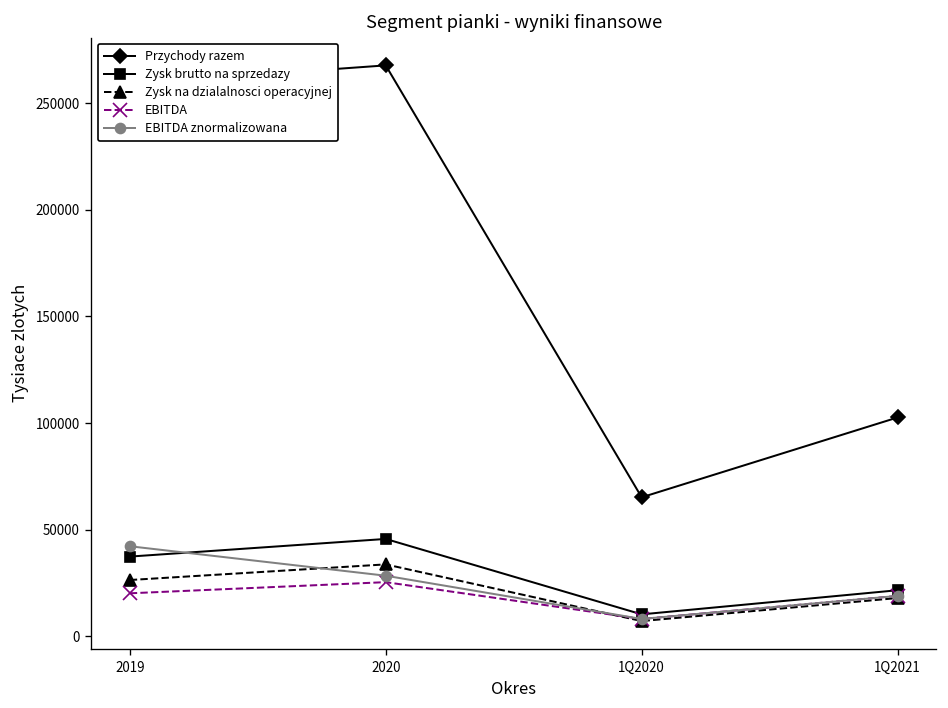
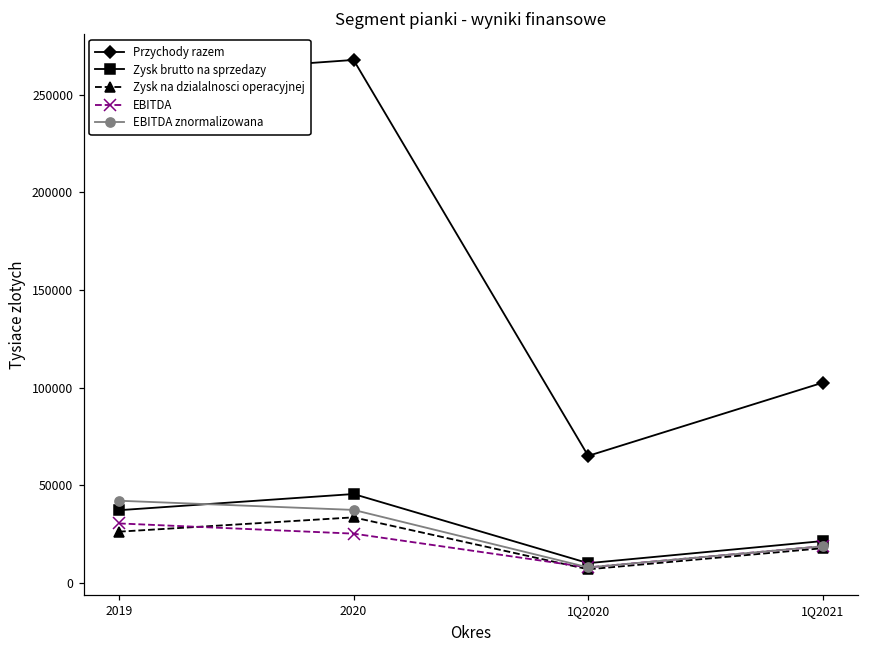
EBITDA, 2019: 20000 -> 31000
EBITDA znormalizowana, 2020: 28000 -> 37000
